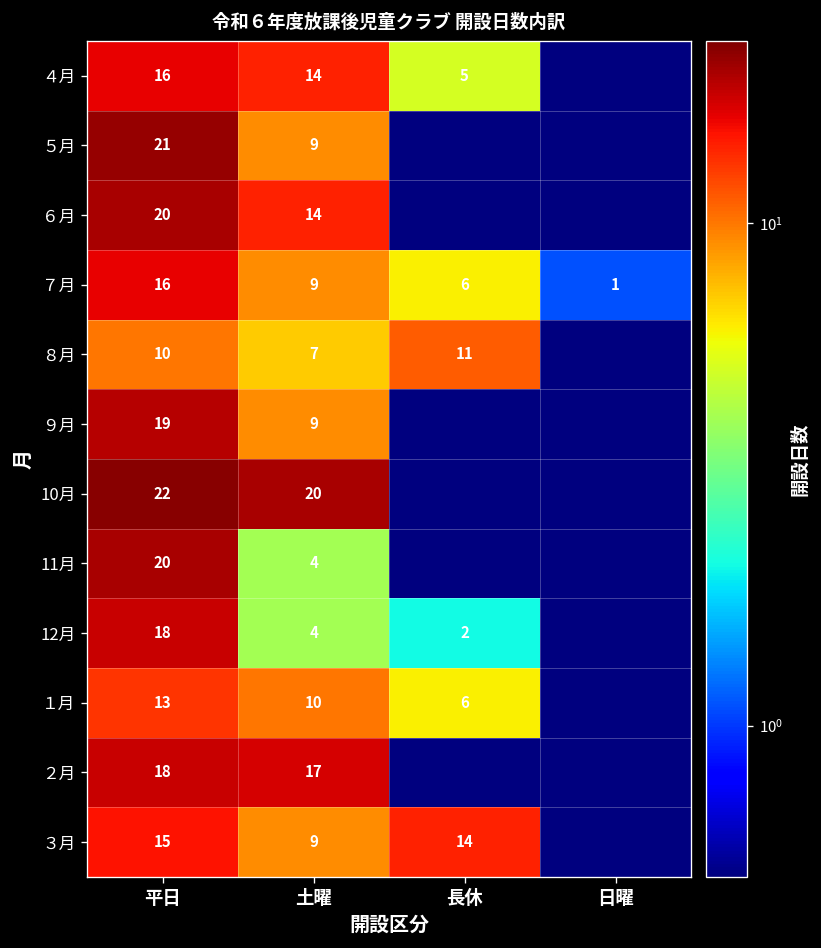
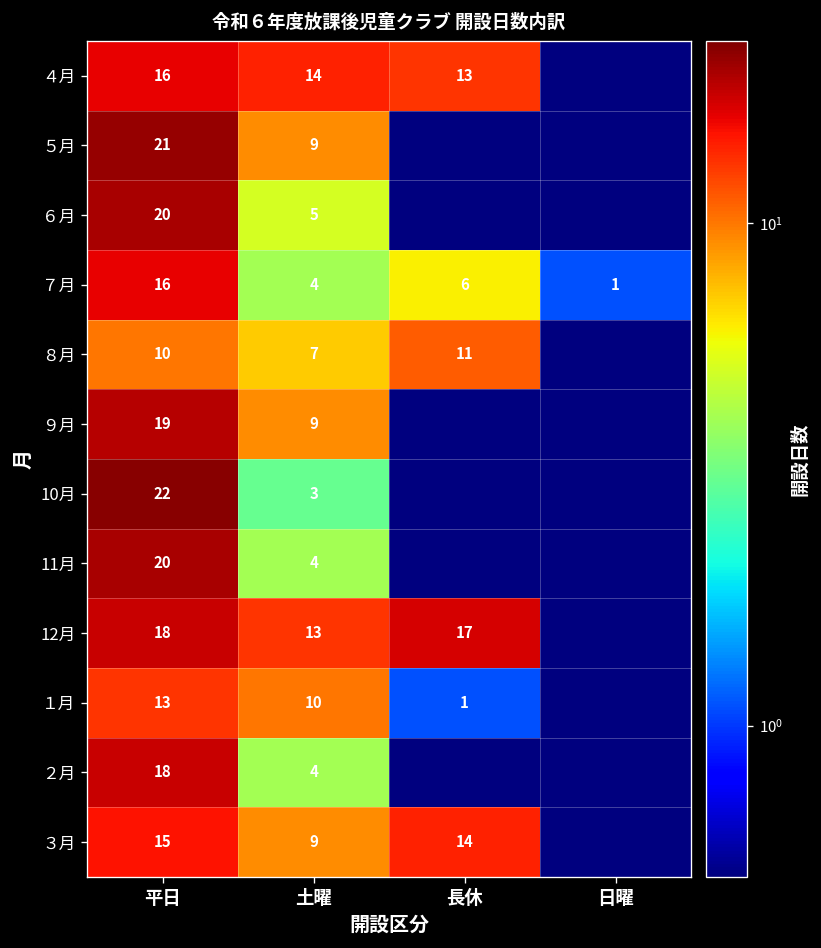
４月, 長休: 5 -> 13
６月, 土曜: 14 -> 5
７月, 土曜: 9 -> 4
10月, 土曜: 20 -> 3
12月, 土曜: 4 -> 13
12月, 長休: 2 -> 17
１月, 長休: 6 -> 1
２月, 土曜: 17 -> 4
